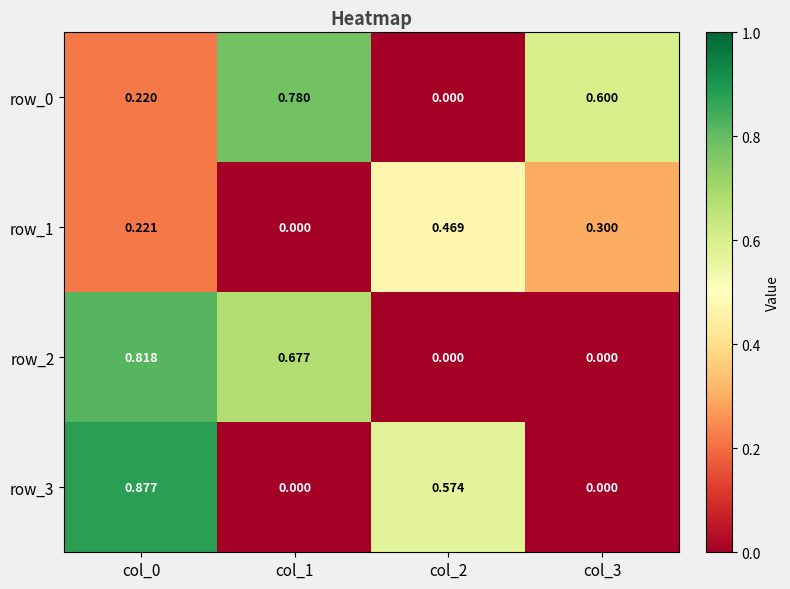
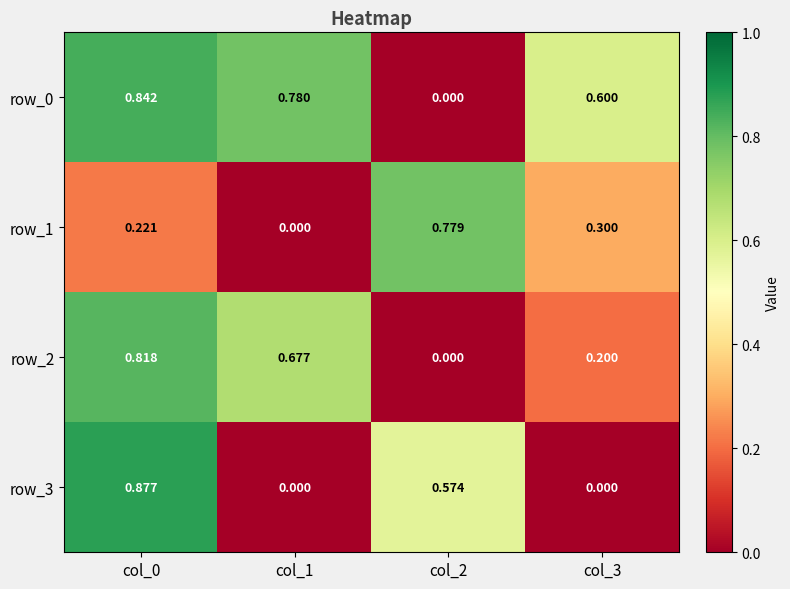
row_0, col_0: 0.220 -> 0.842
row_1, col_2: 0.469 -> 0.779
row_2, col_3: 0.000 -> 0.200
